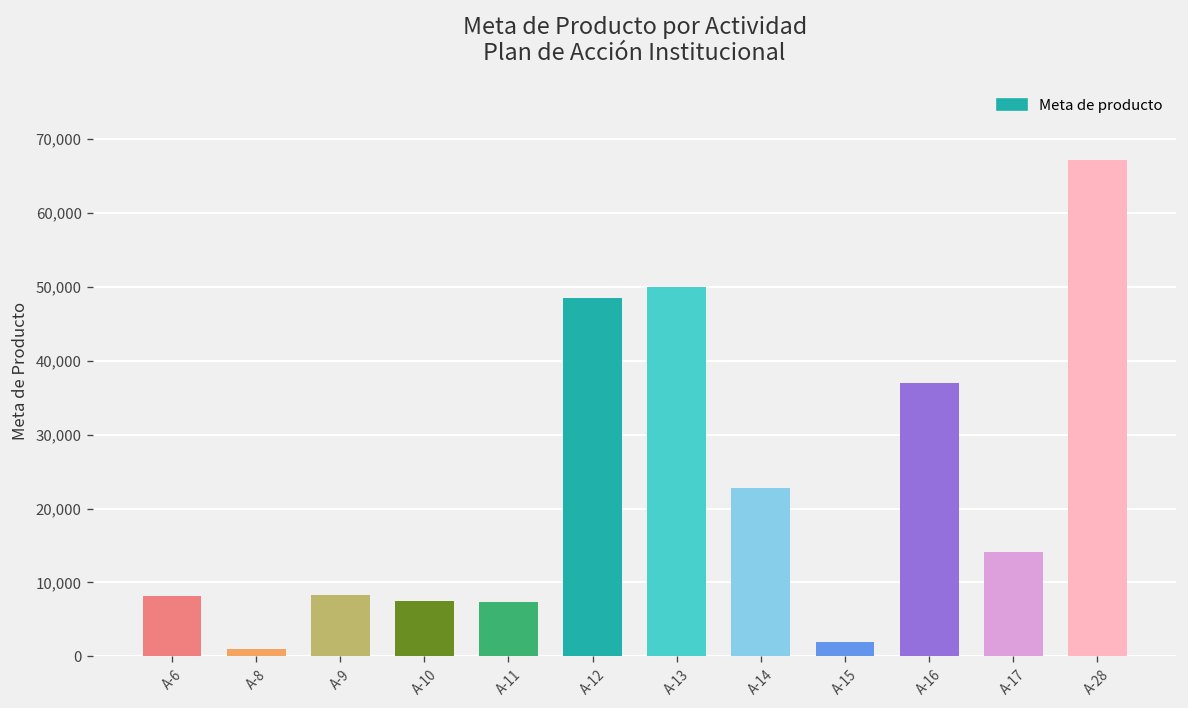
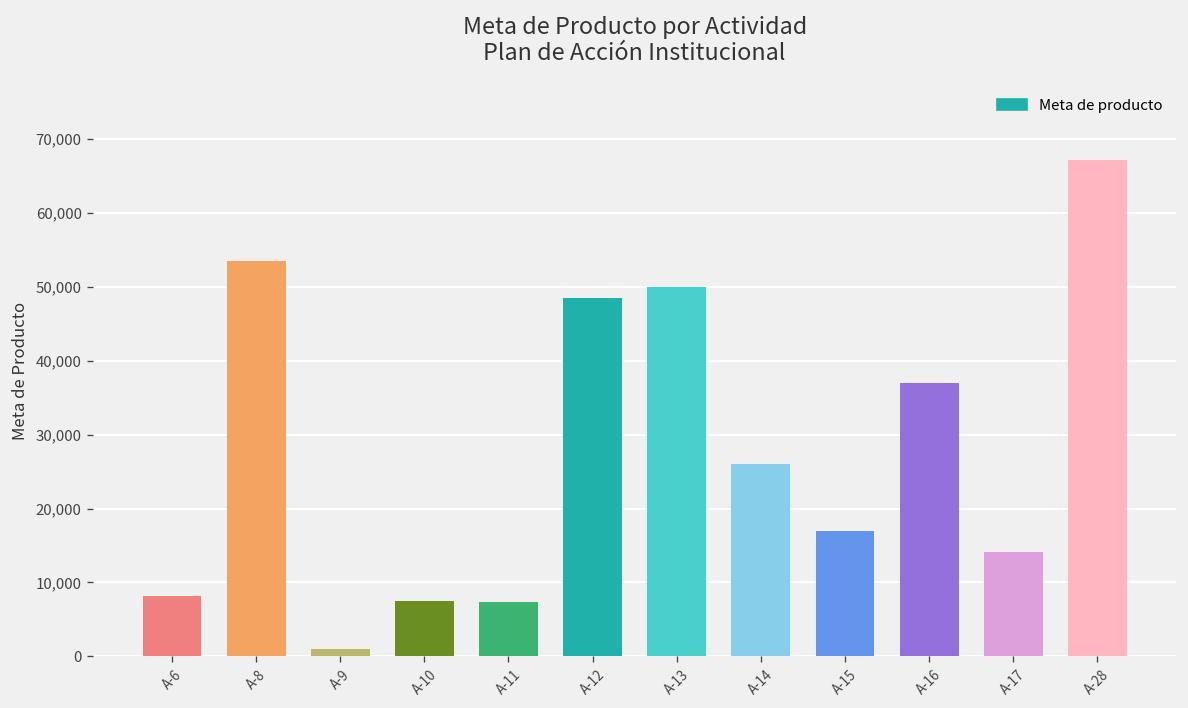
A-8: 1,000 -> 53,000
A-9: 8,000 -> 1,000
A-14: 23,000 -> 26,000
A-15: 2,000 -> 17,000
